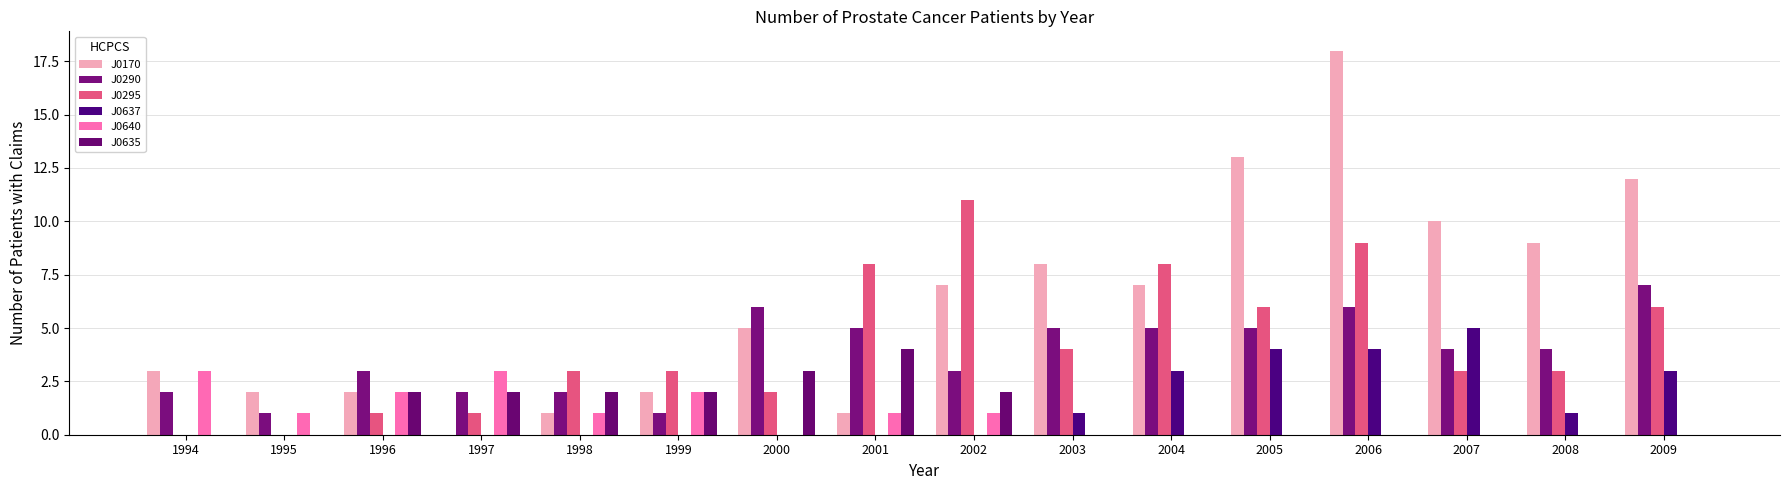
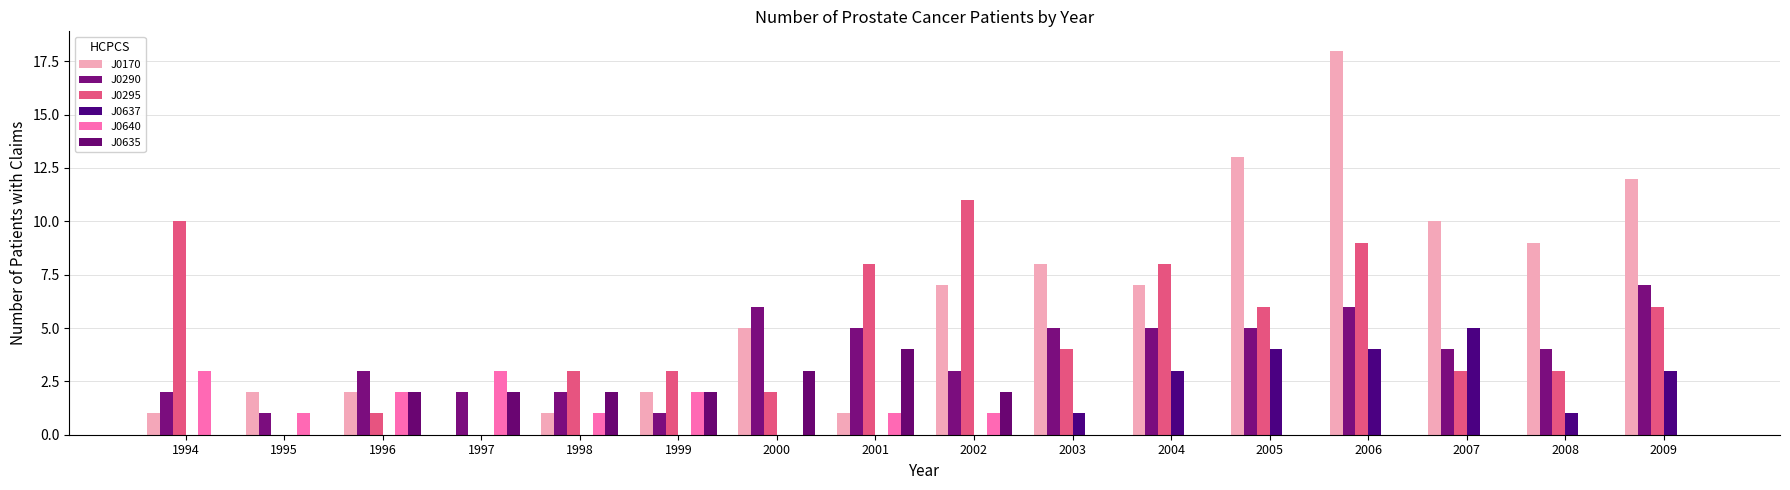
J0170, 1994: 3 -> 1
J0295, 1994: 0 -> 10
J0295, 1997: 1 -> 0
